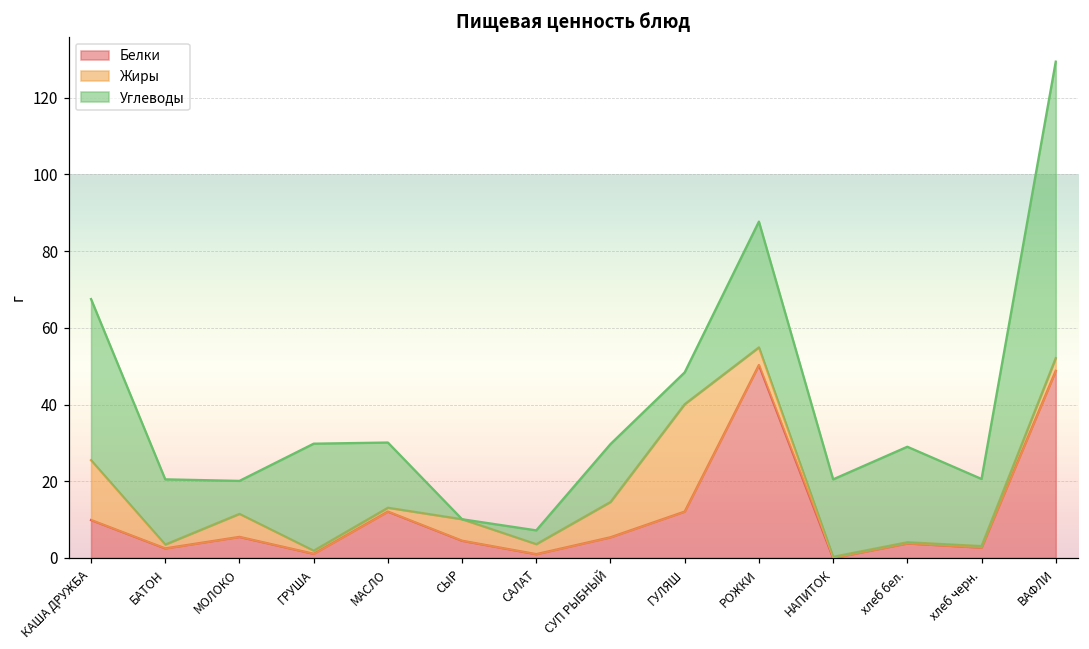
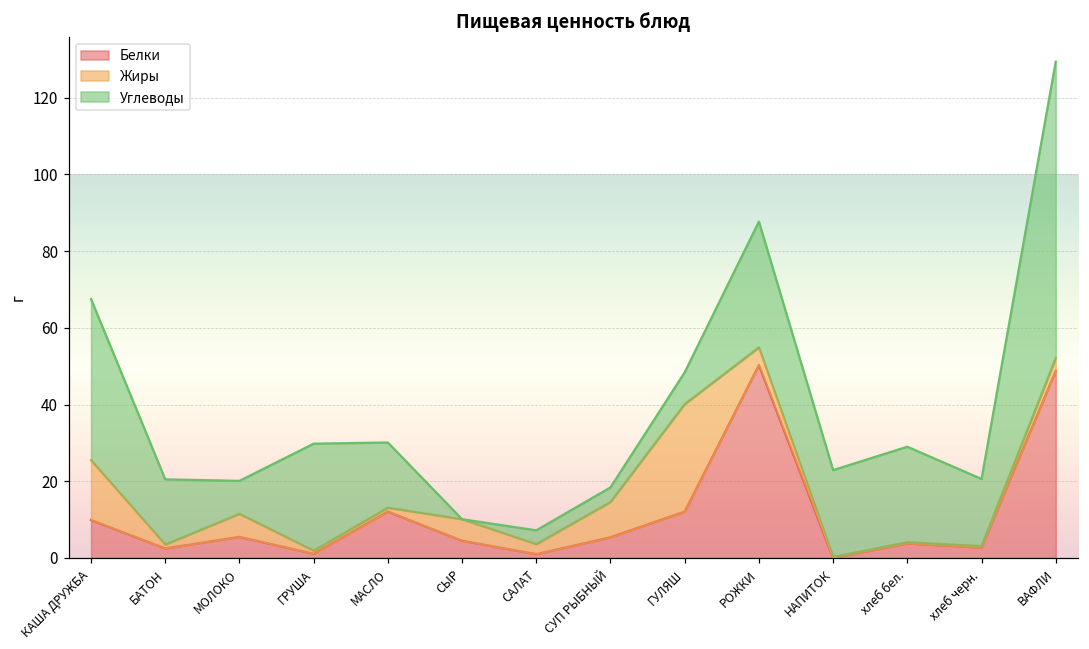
Углеводы, СУП РЫБНЫЙ: 15 -> 4
Углеводы, НАПИТОК: 20 -> 23
